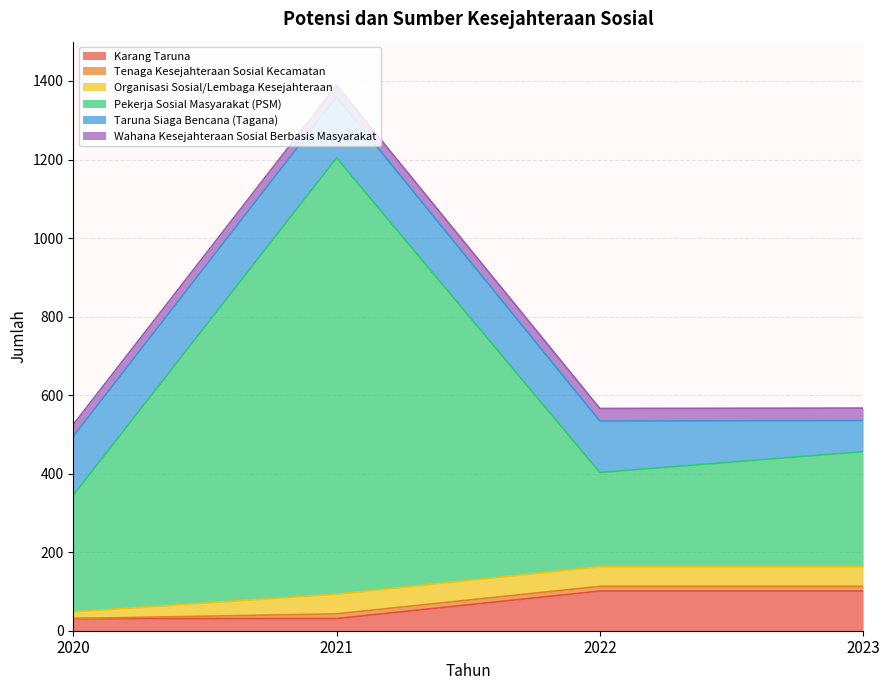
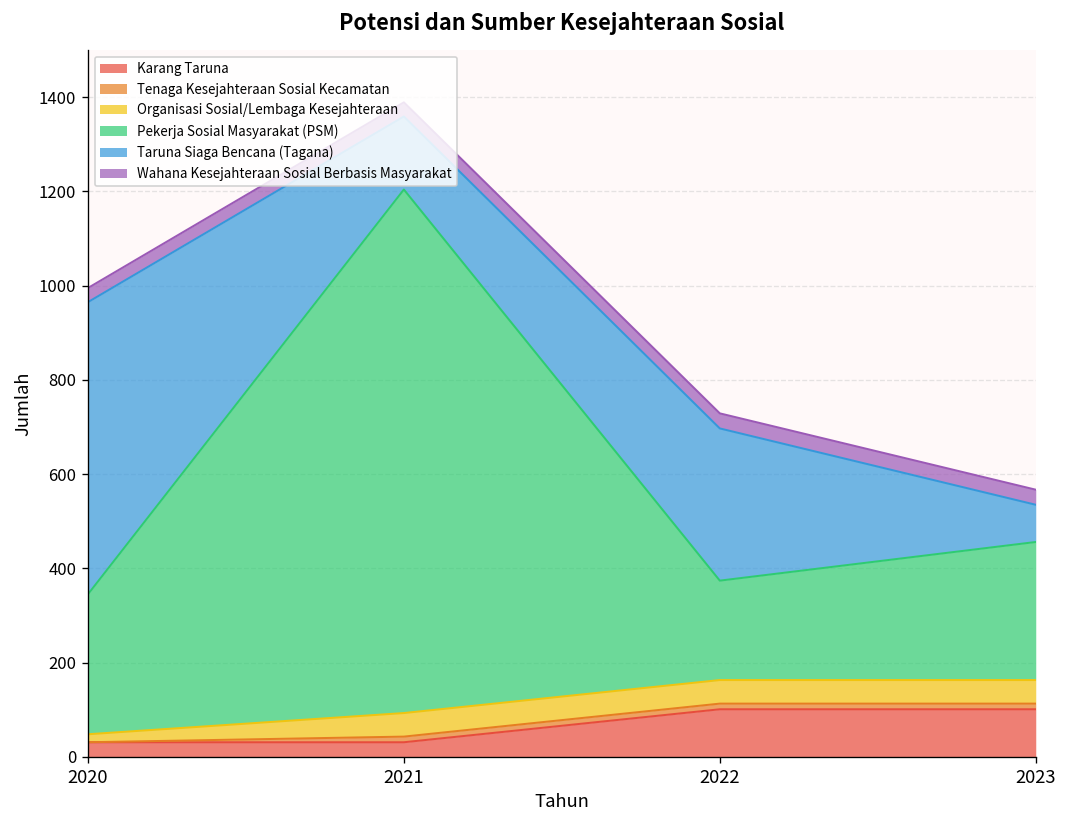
Taruna Siaga Bencana (Tagana), 2020: 150 -> 620
Pekerja Sosial Masyarakat (PSM), 2022: 240 -> 210
Taruna Siaga Bencana (Tagana), 2022: 130 -> 320
